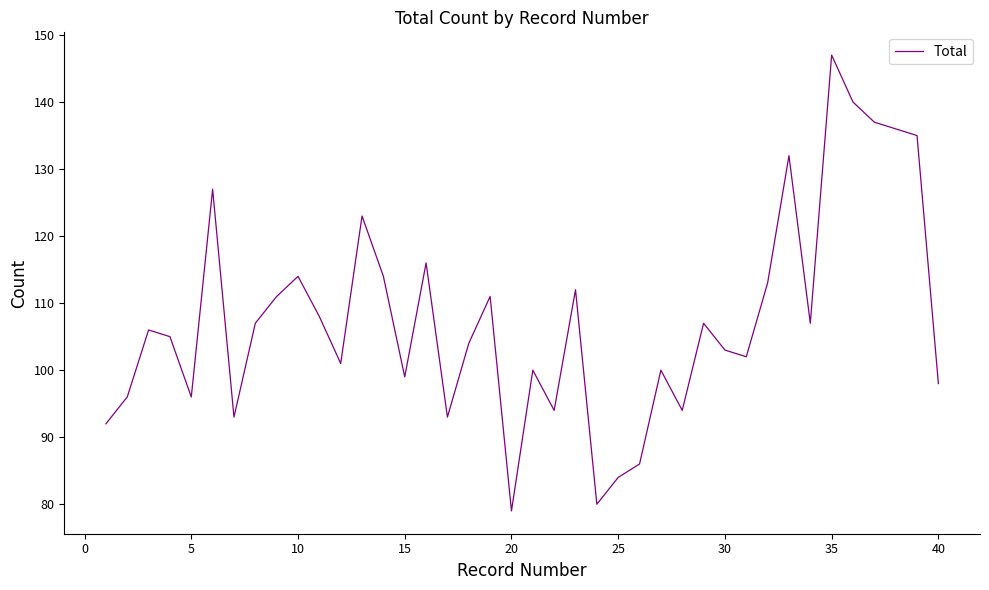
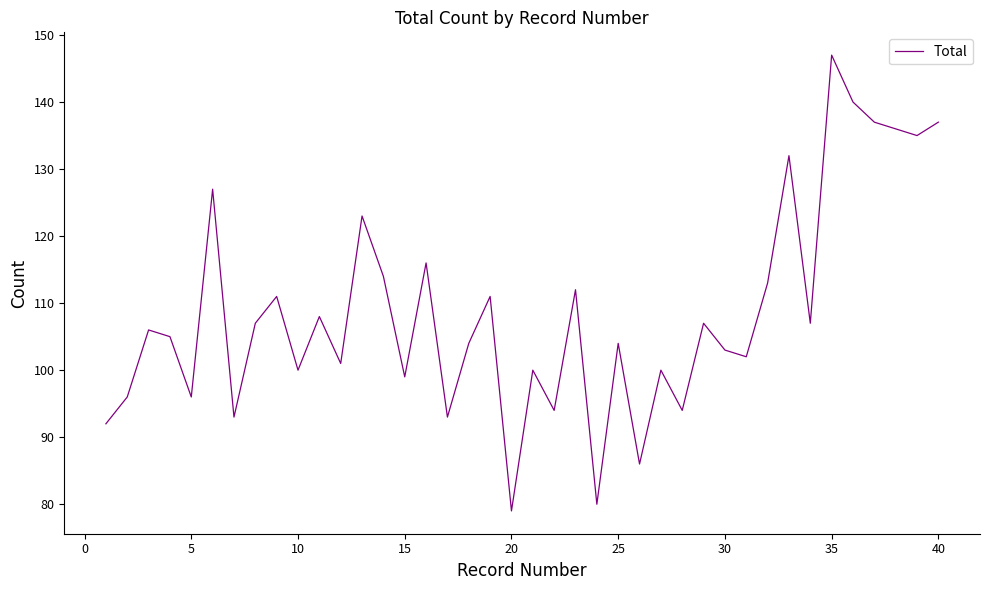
10: 114 -> 100
25: 84 -> 104
40: 98 -> 137
